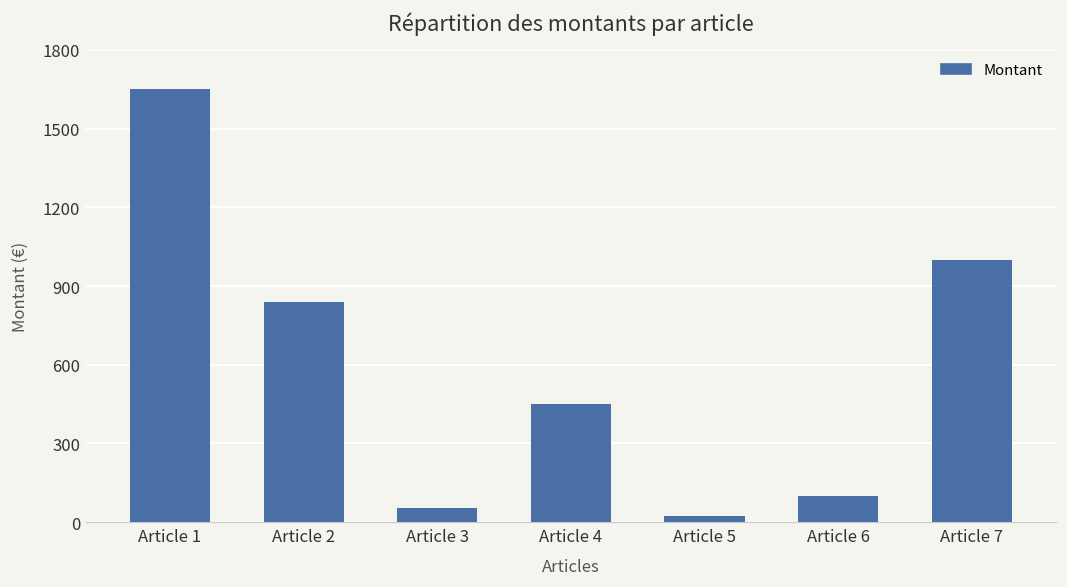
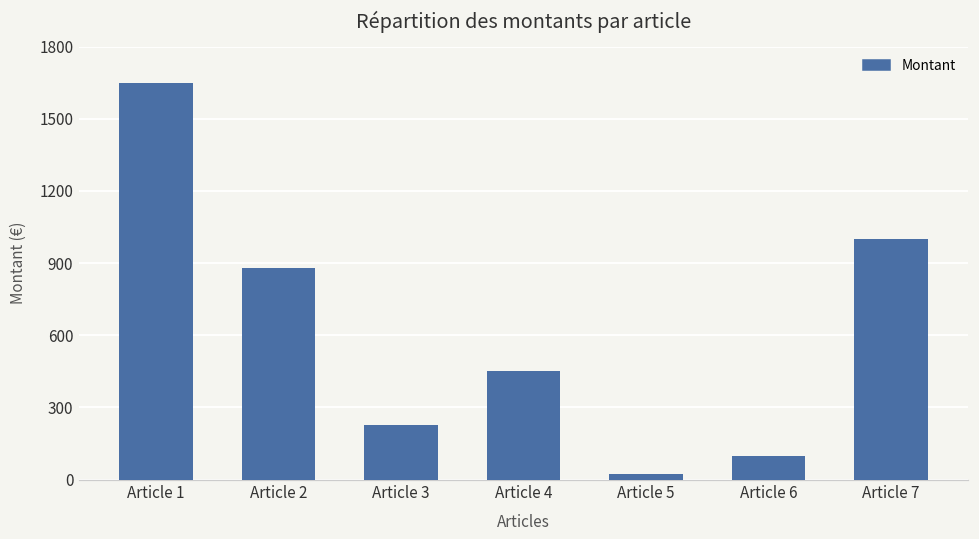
Article 2: 840 -> 880
Article 3: 50 -> 230
